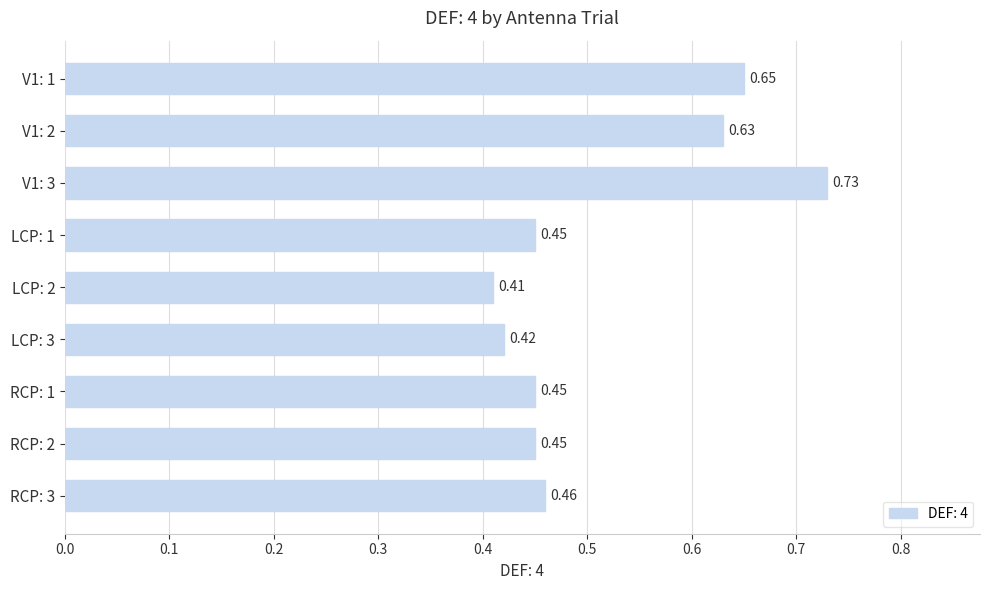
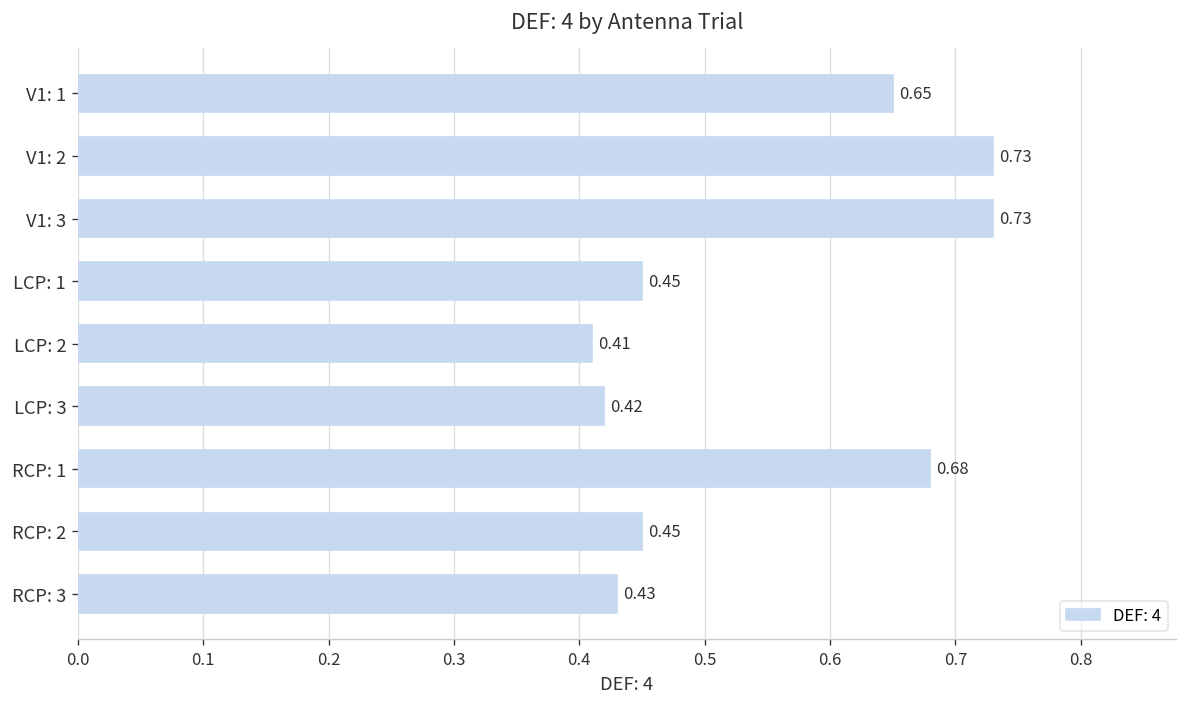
V1: 2: 0.63 -> 0.73
RCP: 1: 0.45 -> 0.68
RCP: 3: 0.46 -> 0.43
